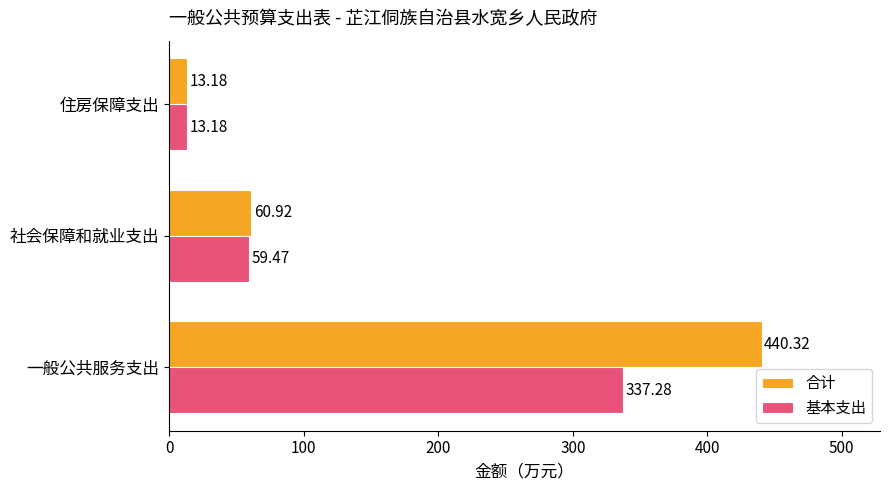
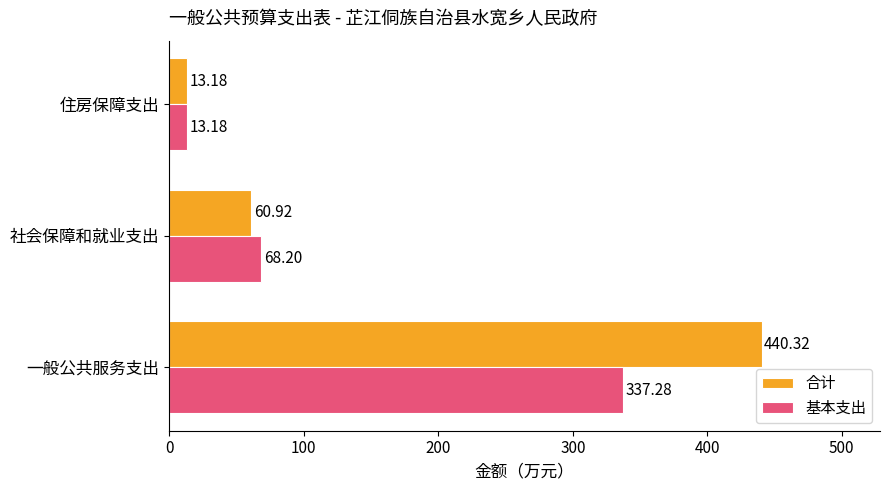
基本支出, 社会保障和就业支出: 59.47 -> 68.20
